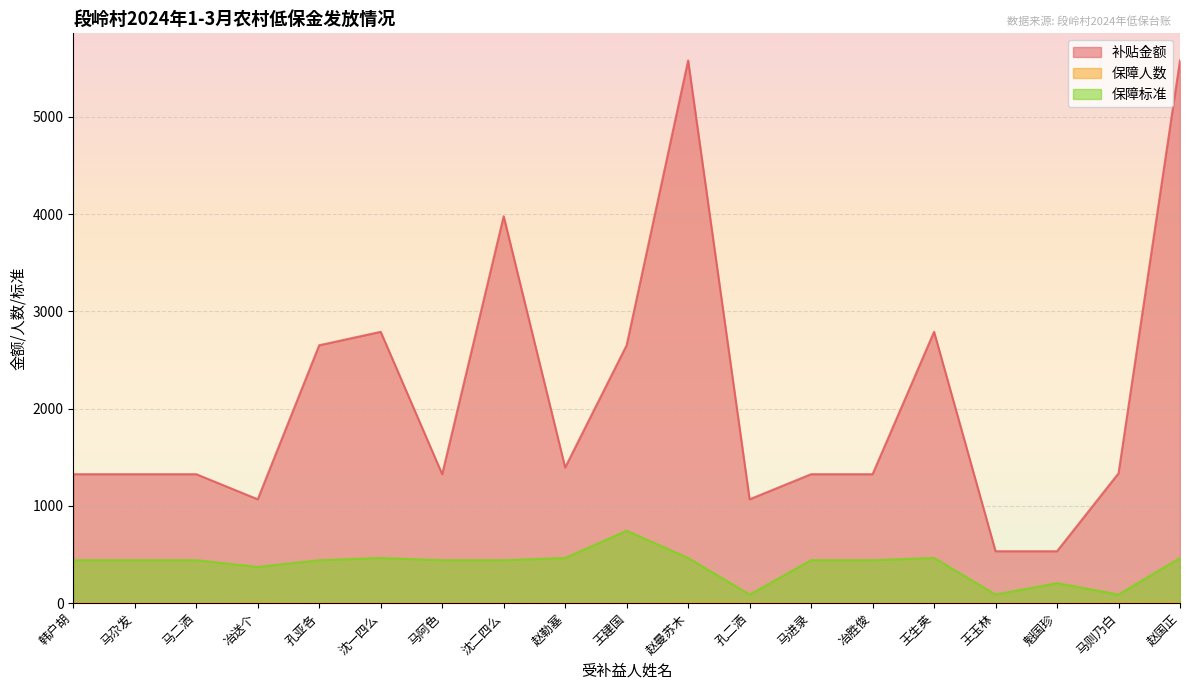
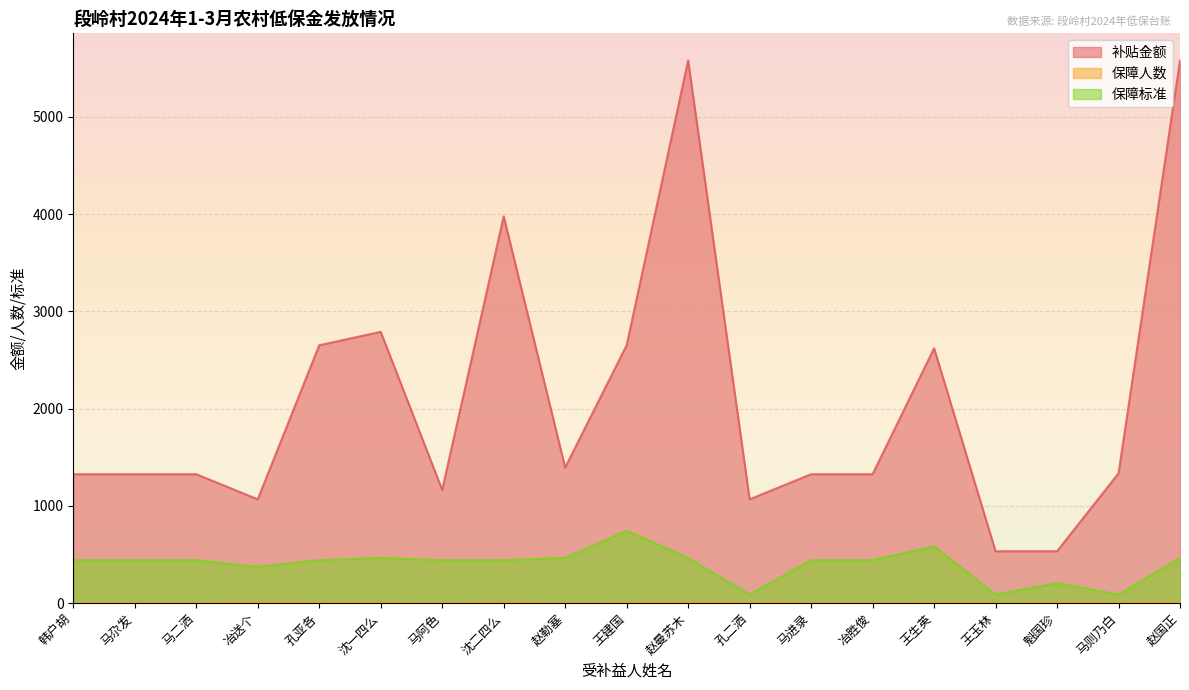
补贴金额, 马阿色: 1300 -> 1200
补贴金额, 王生英: 2800 -> 2600
保障标准, 王生英: 500 -> 600
